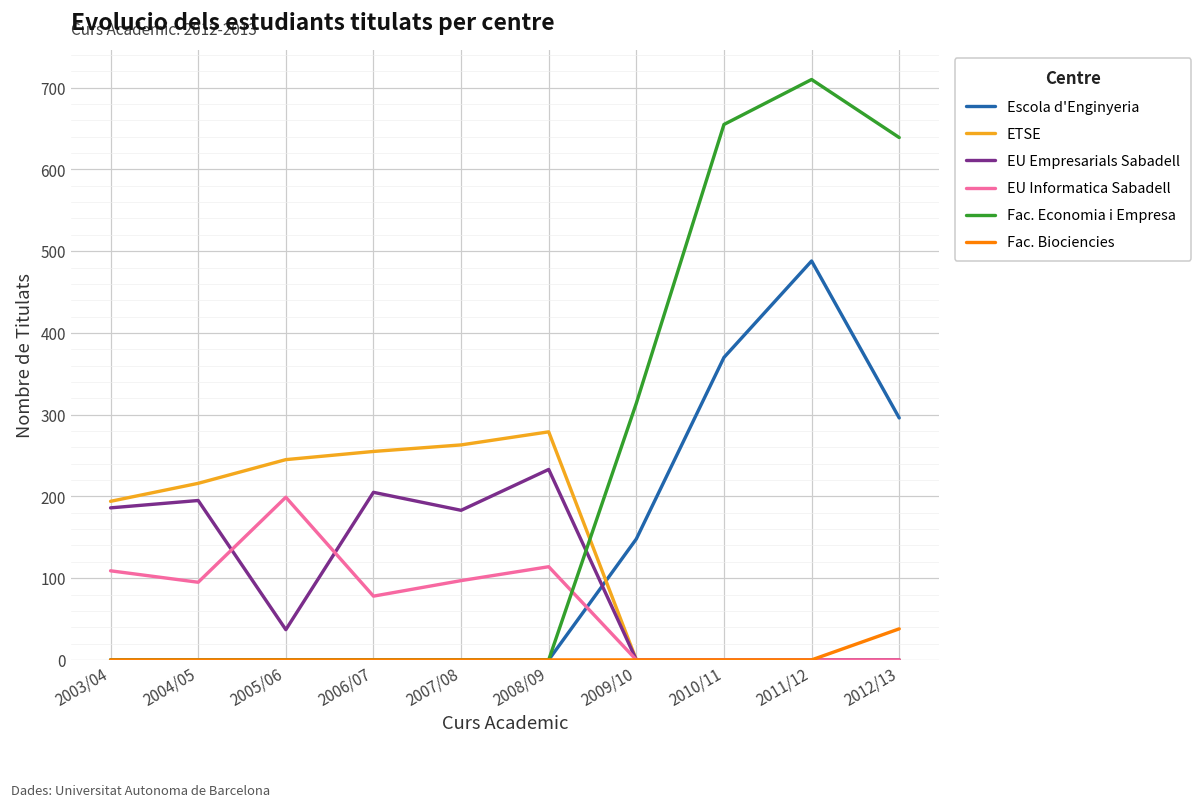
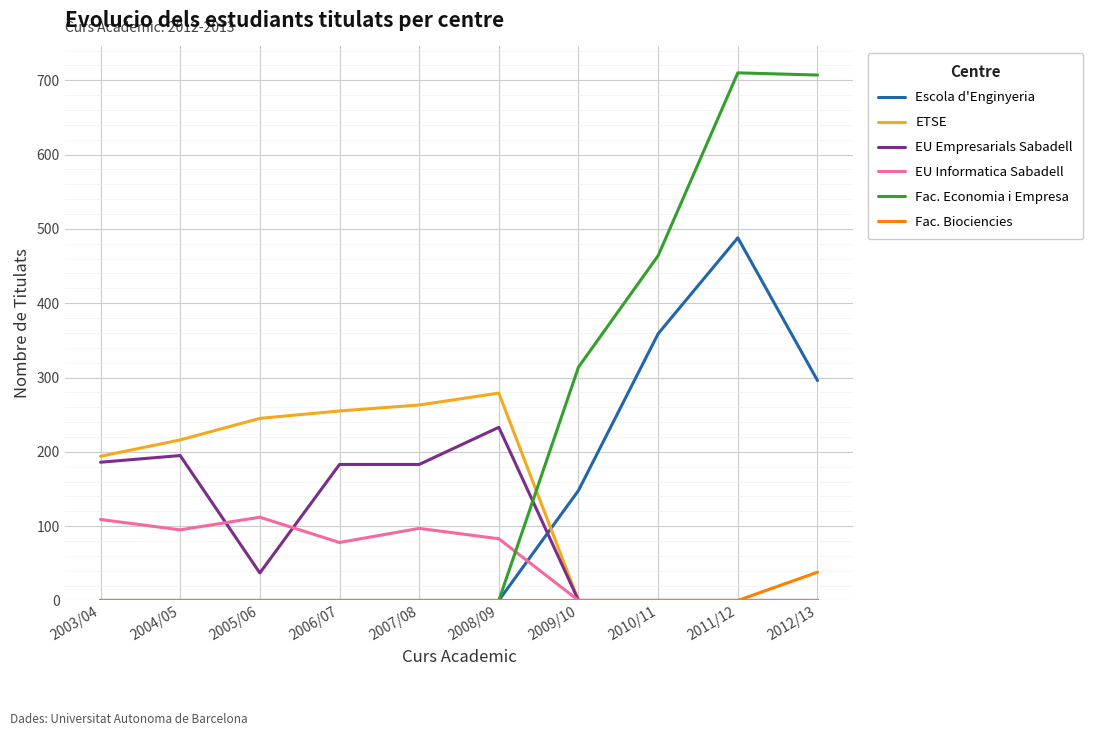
EU Informatica Sabadell, 2005/06: 200 -> 110
EU Empresarials Sabadell, 2006/07: 210 -> 180
EU Informatica Sabadell, 2008/09: 110 -> 80
Escola d'Enginyeria, 2010/11: 370 -> 360
Fac. Economia i Empresa, 2010/11: 660 -> 460
Fac. Economia i Empresa, 2012/13: 640 -> 710
